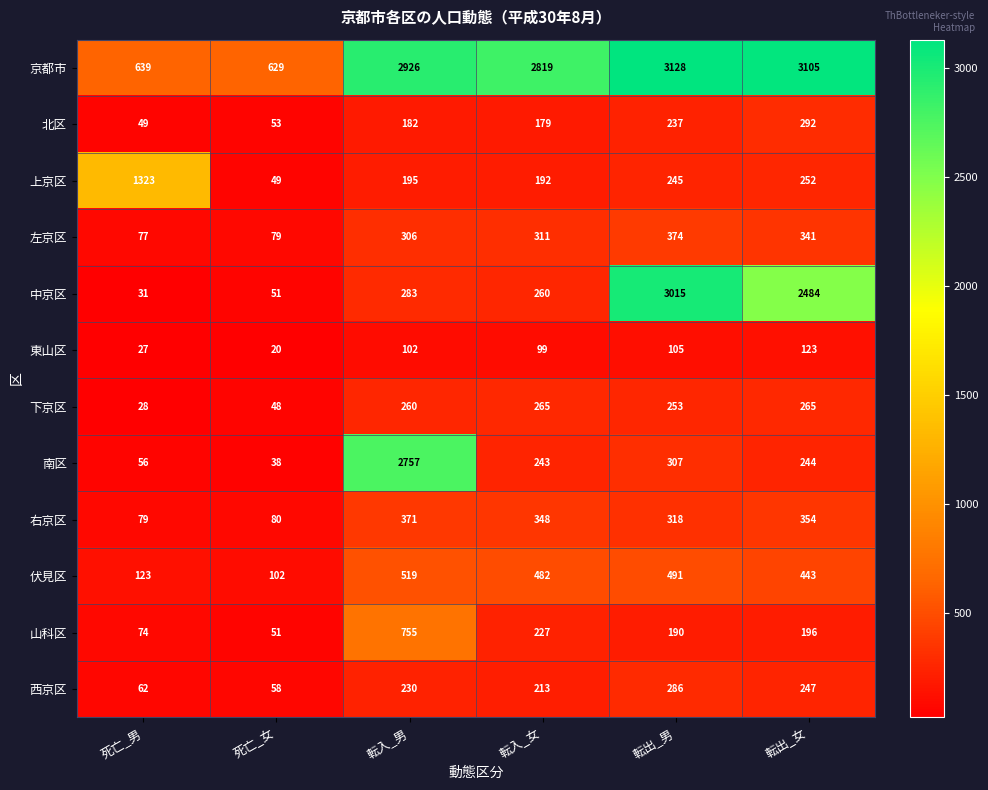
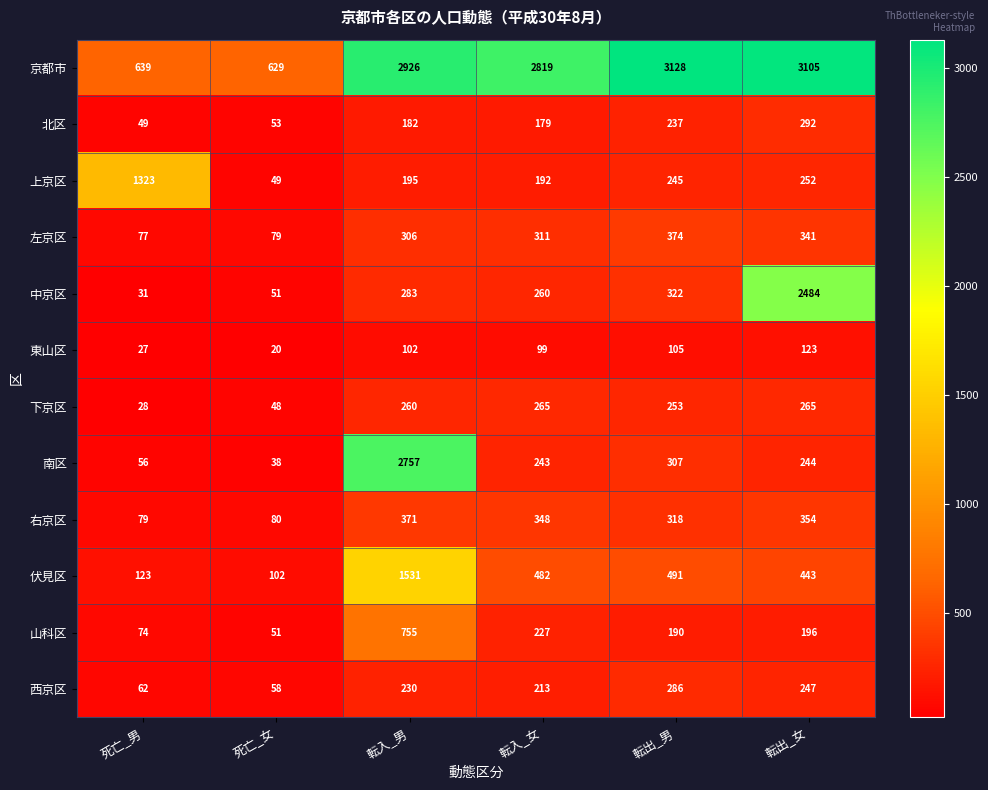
中京区, 転出_男: 3015 -> 322
伏見区, 転入_男: 519 -> 1531
